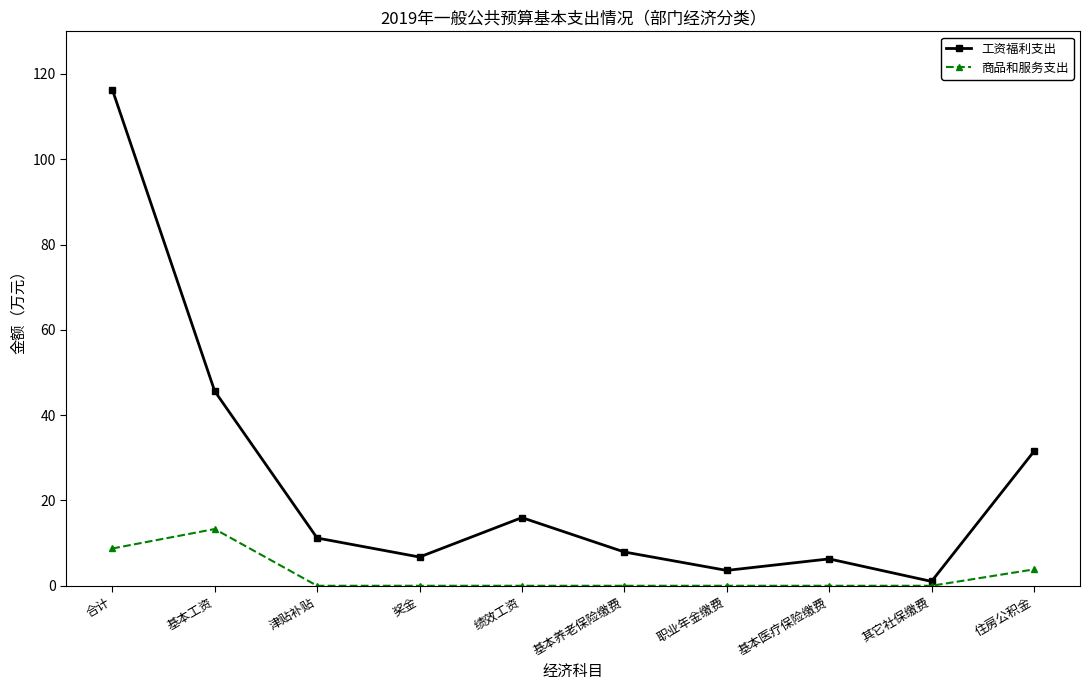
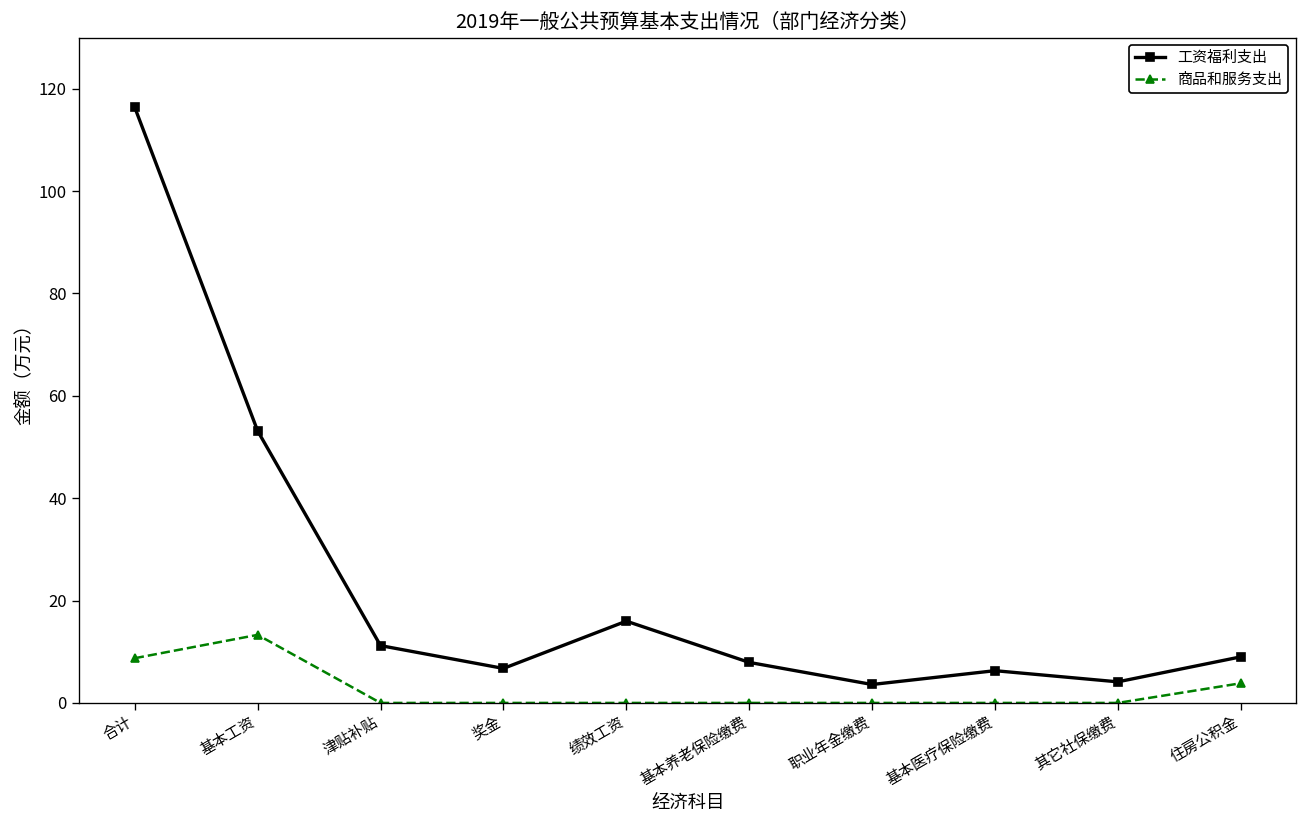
工资福利支出, 基本工资: 46 -> 53
工资福利支出, 其它社保缴费: 1 -> 4
工资福利支出, 住房公积金: 32 -> 9
